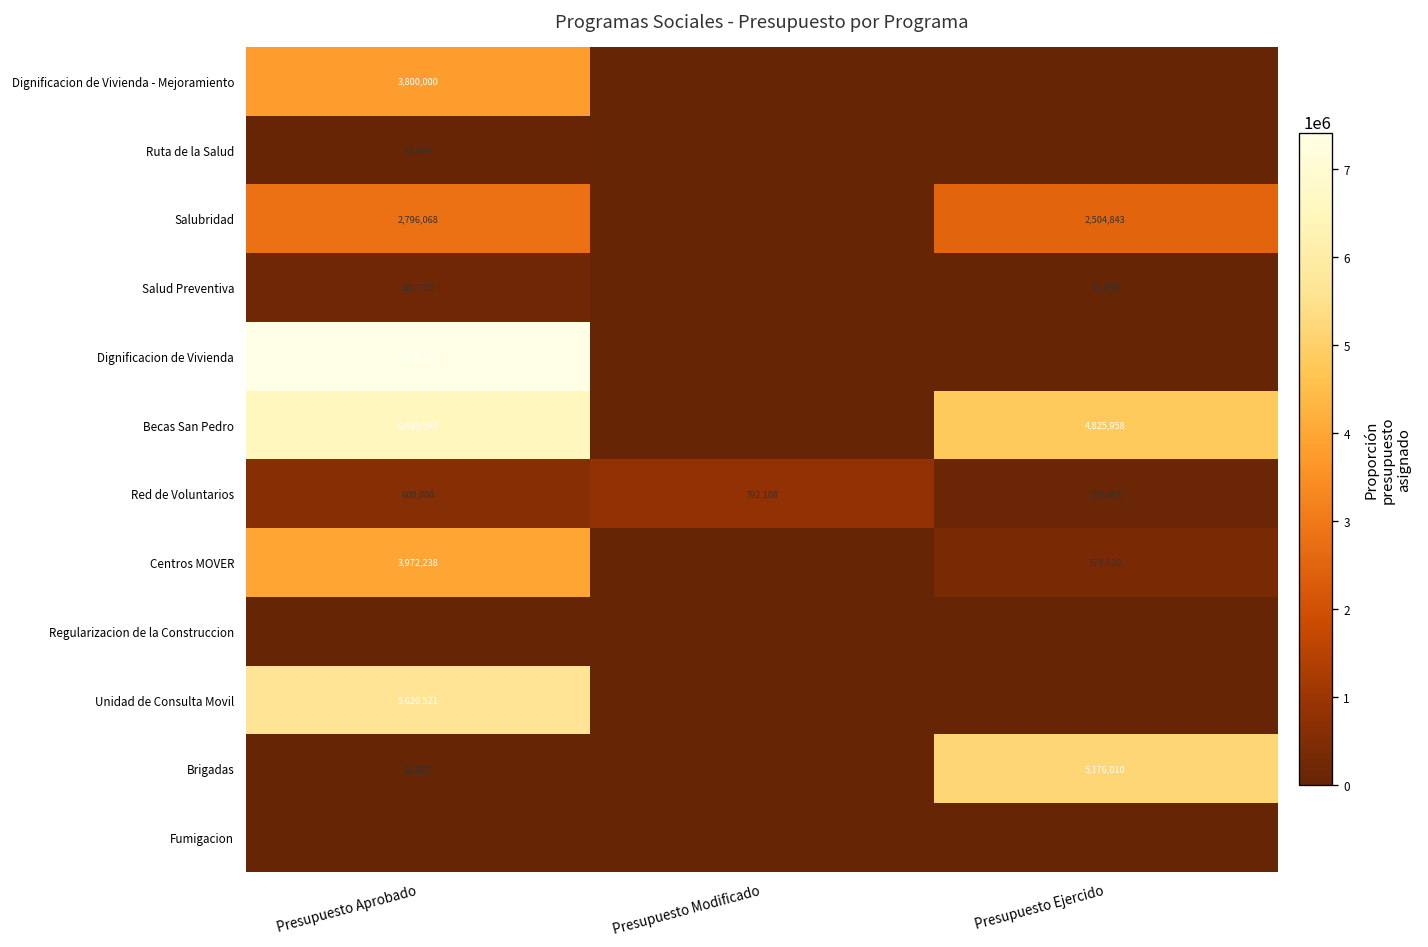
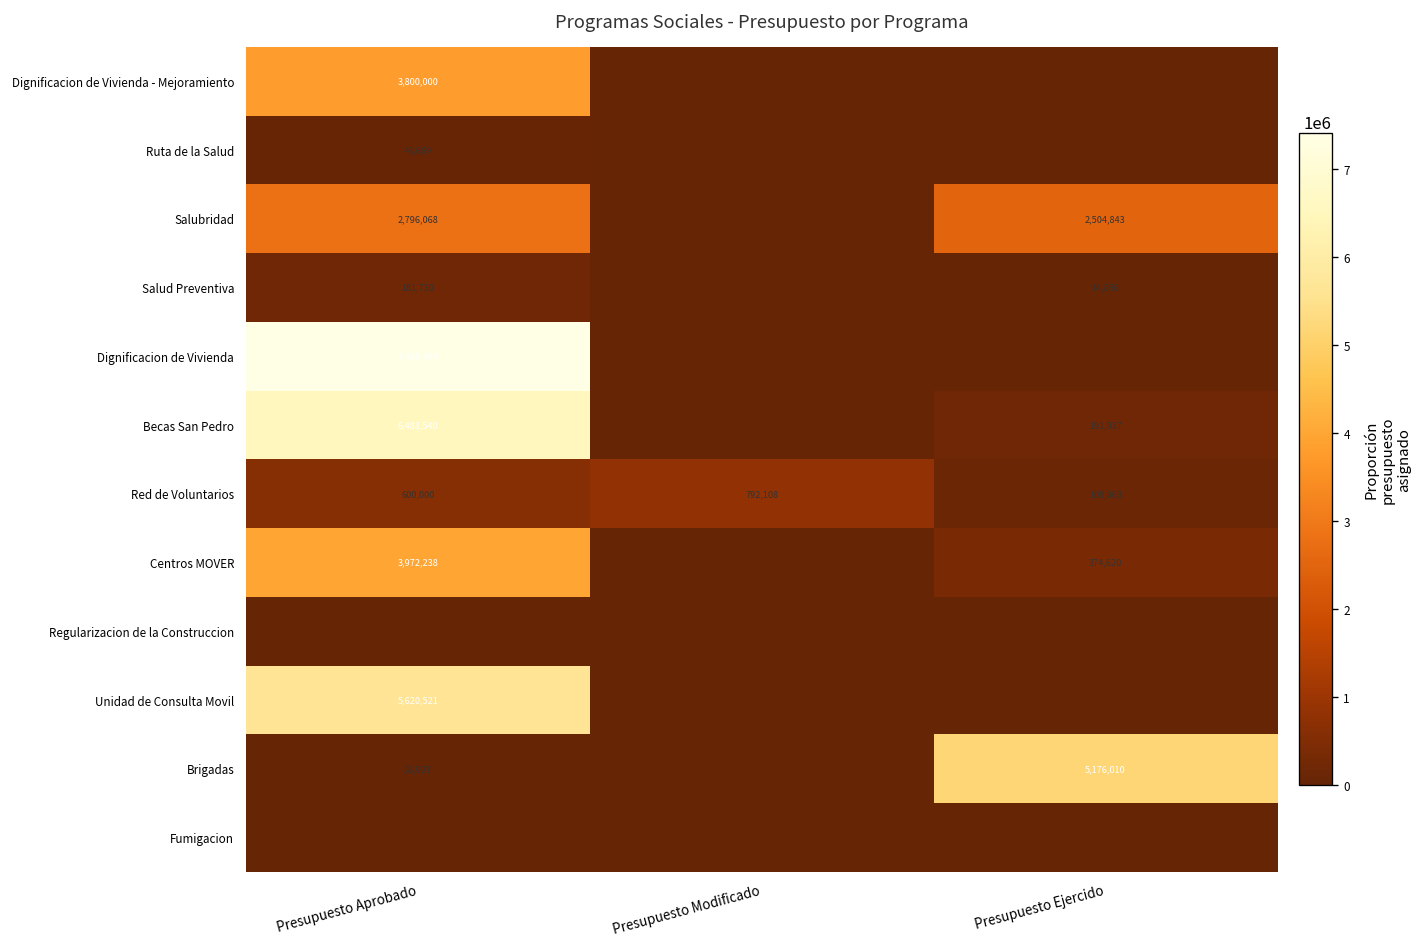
Becas San Pedro, Presupuesto Ejercido: 4,825,958 -> 191,937
